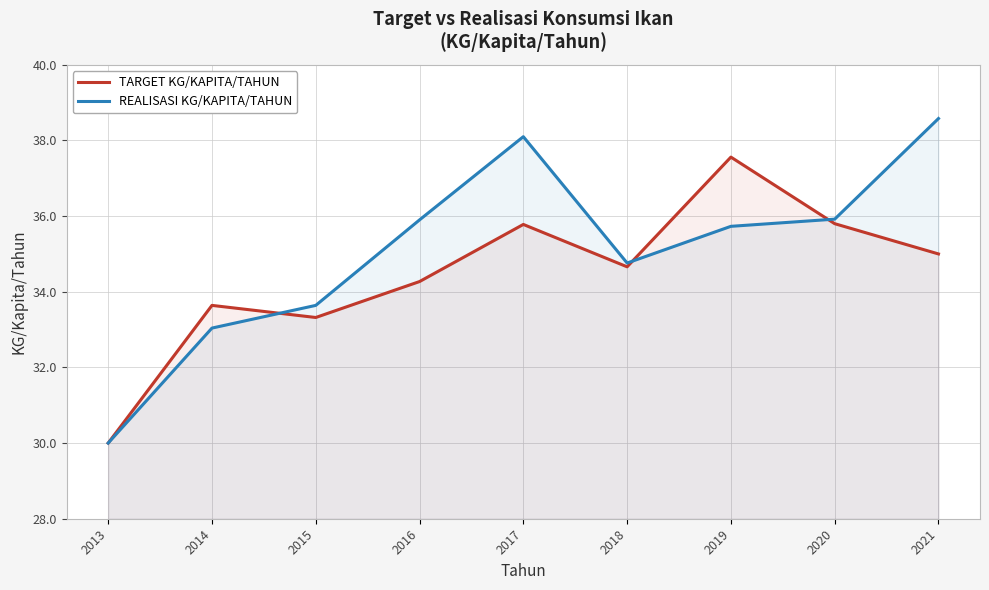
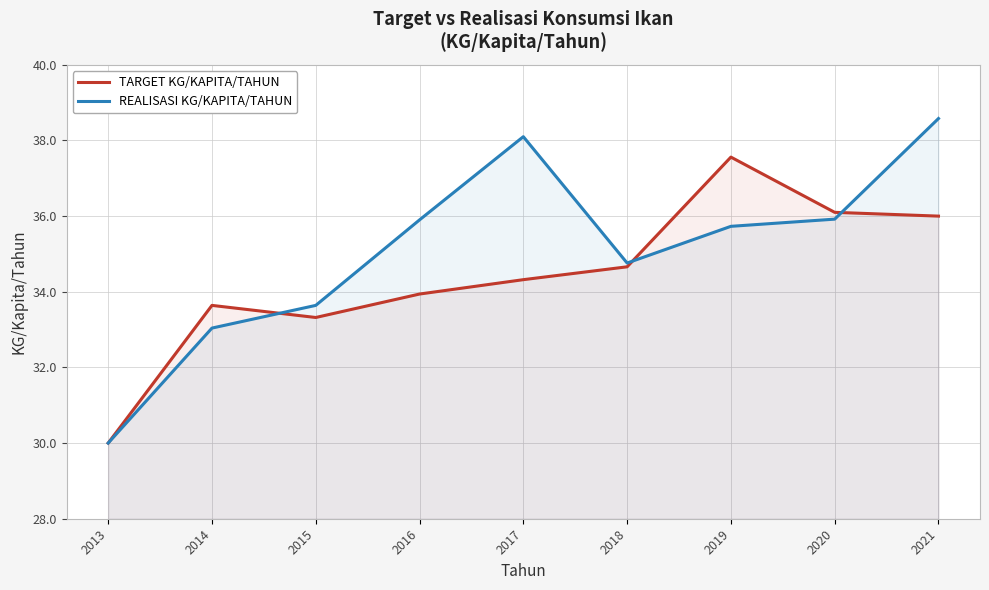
TARGET KG/KAPITA/TAHUN, 2016: 34.3 -> 33.9
TARGET KG/KAPITA/TAHUN, 2017: 35.8 -> 34.3
TARGET KG/KAPITA/TAHUN, 2020: 35.8 -> 36.1
TARGET KG/KAPITA/TAHUN, 2021: 35 -> 36
